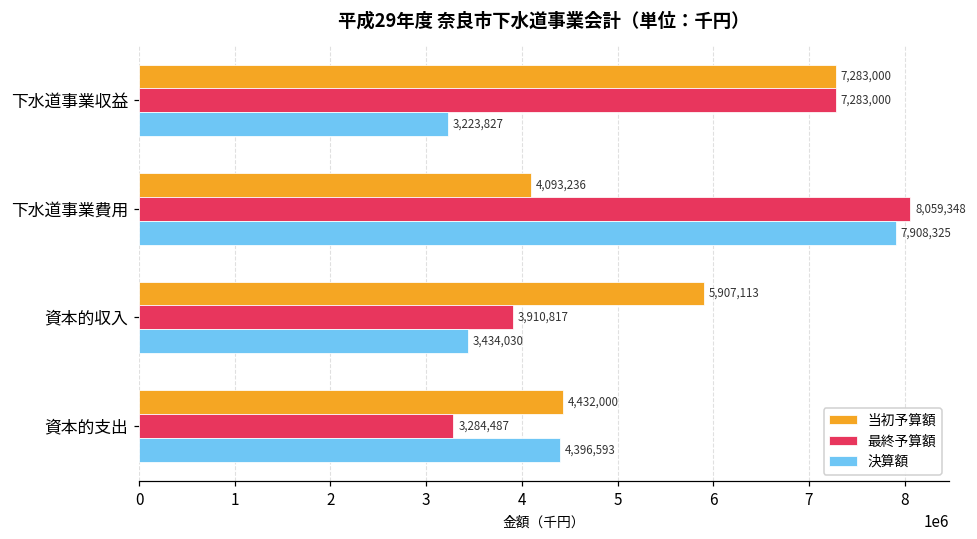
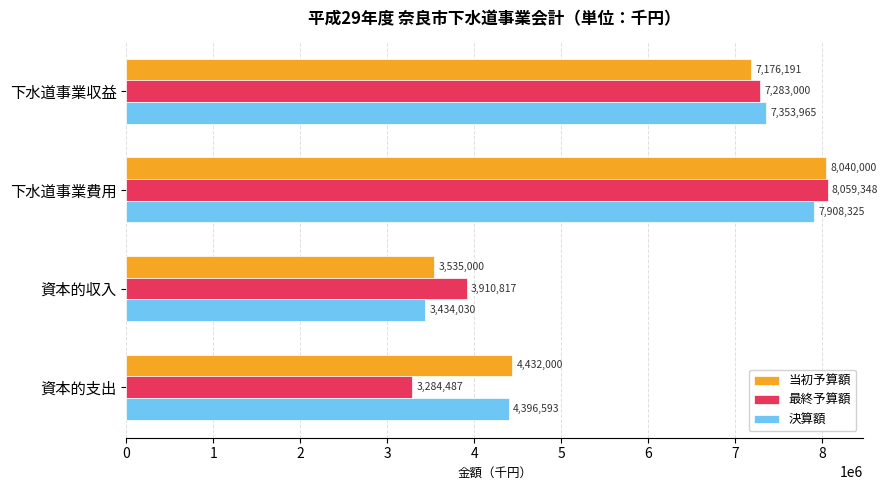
当初予算額, 下水道事業収益: 7,283,000 -> 7,176,191
決算額, 下水道事業収益: 3,223,827 -> 7,353,965
当初予算額, 下水道事業費用: 4,093,236 -> 8,040,000
当初予算額, 資本的収入: 5,907,113 -> 3,535,000
